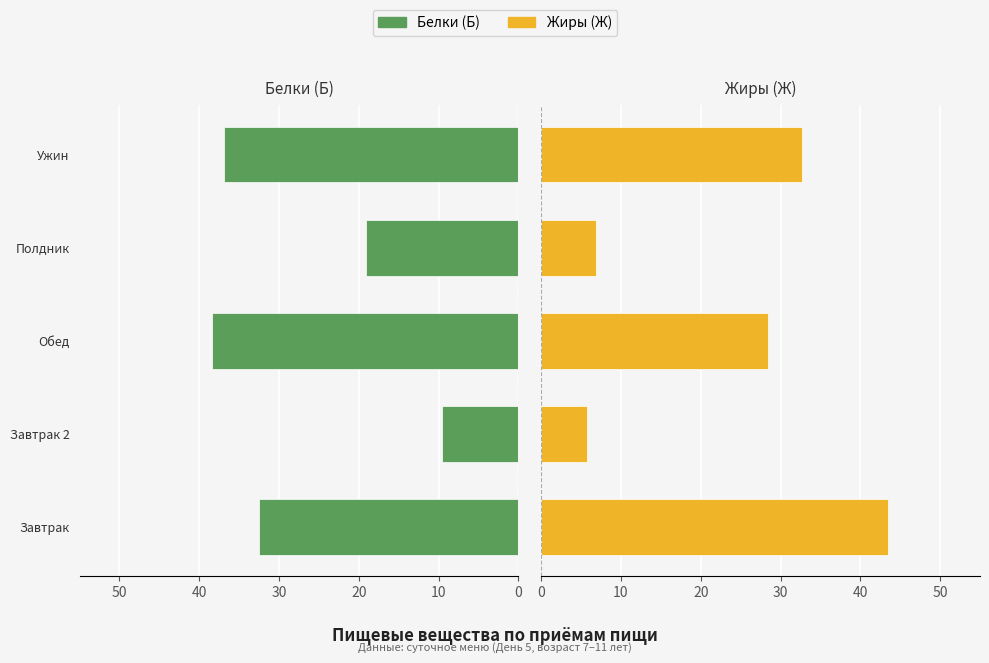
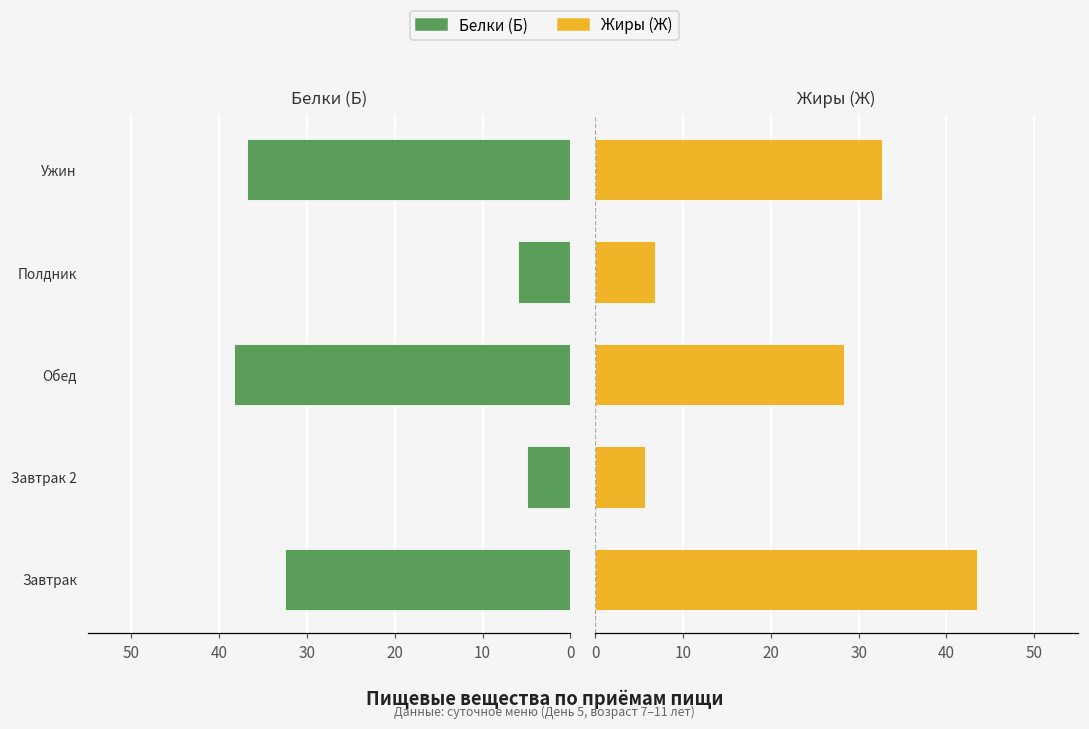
Белки (Б), Полдник: 19 -> 6
Белки (Б), Завтрак 2: 10 -> 5
